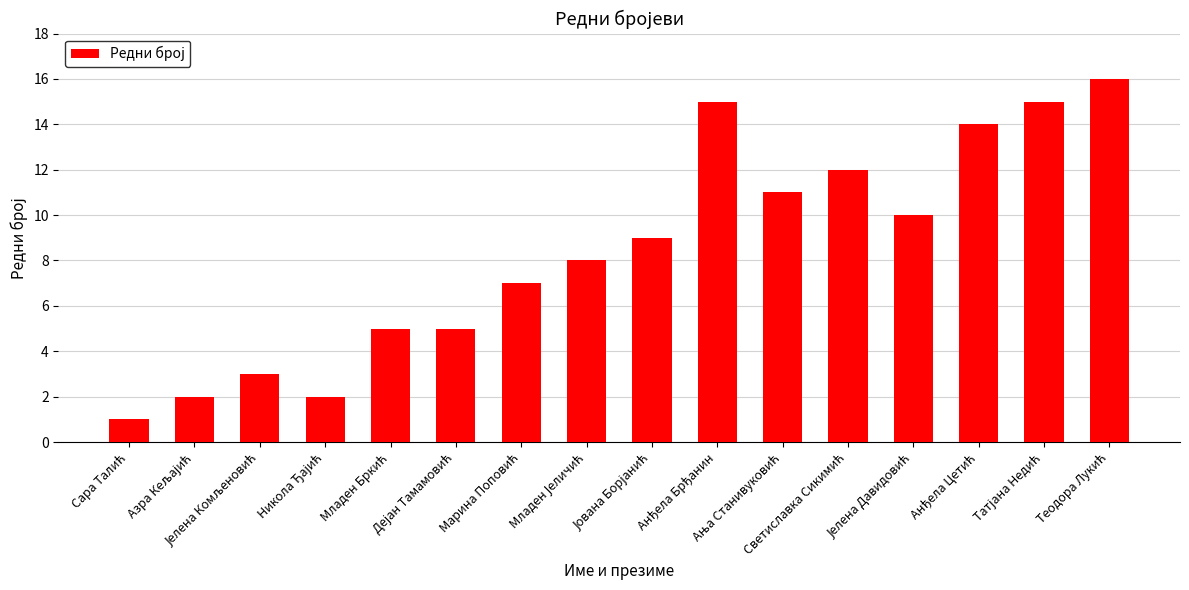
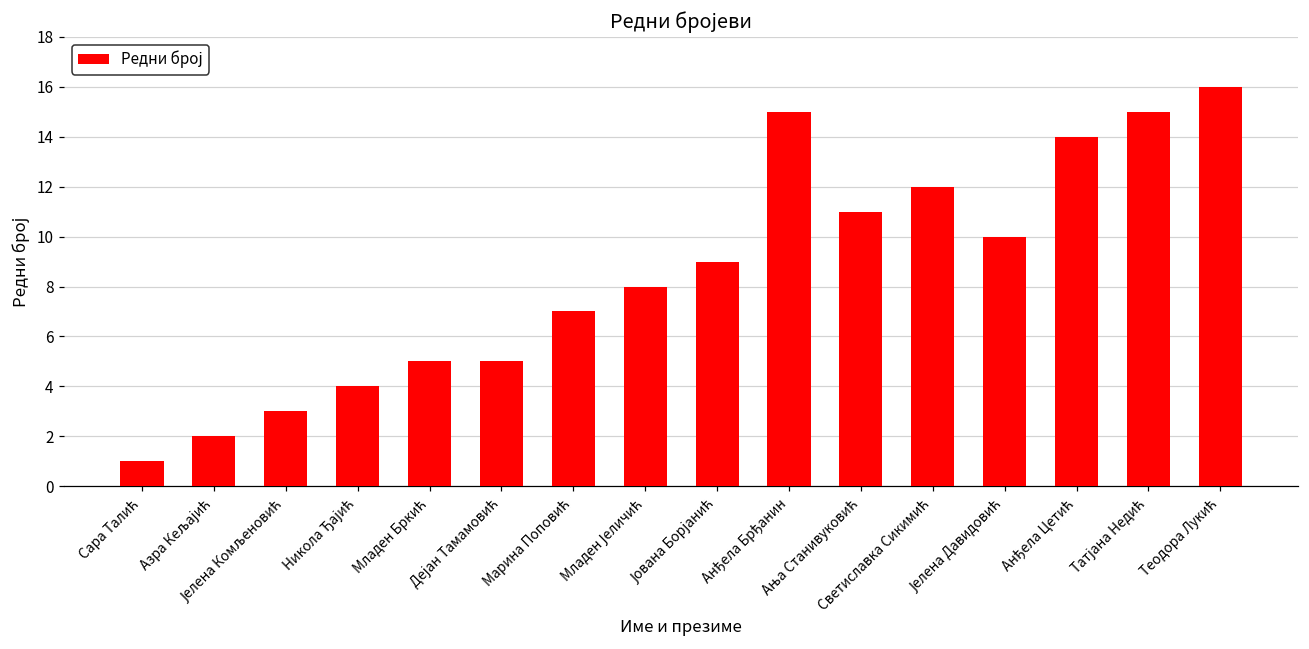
Никола Ђајић: 2 -> 4
